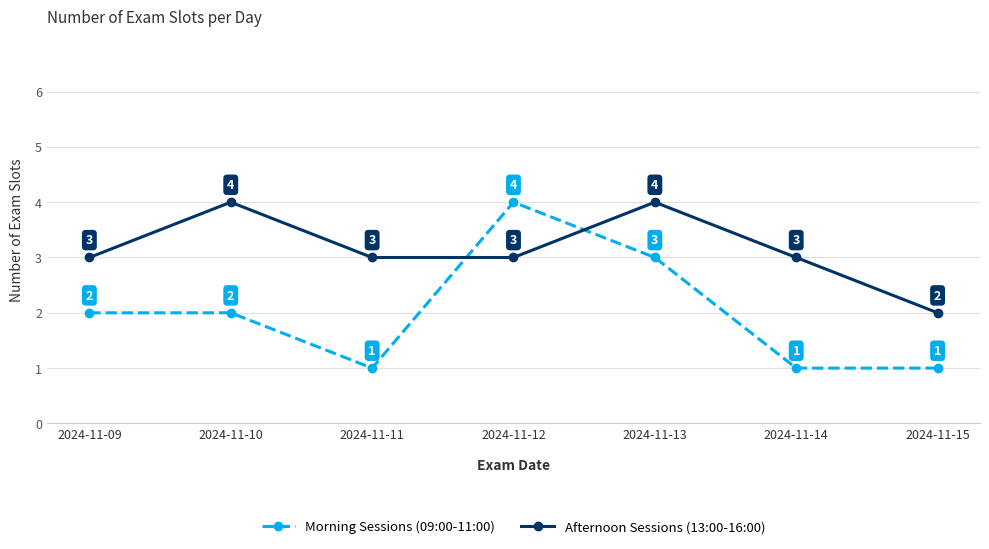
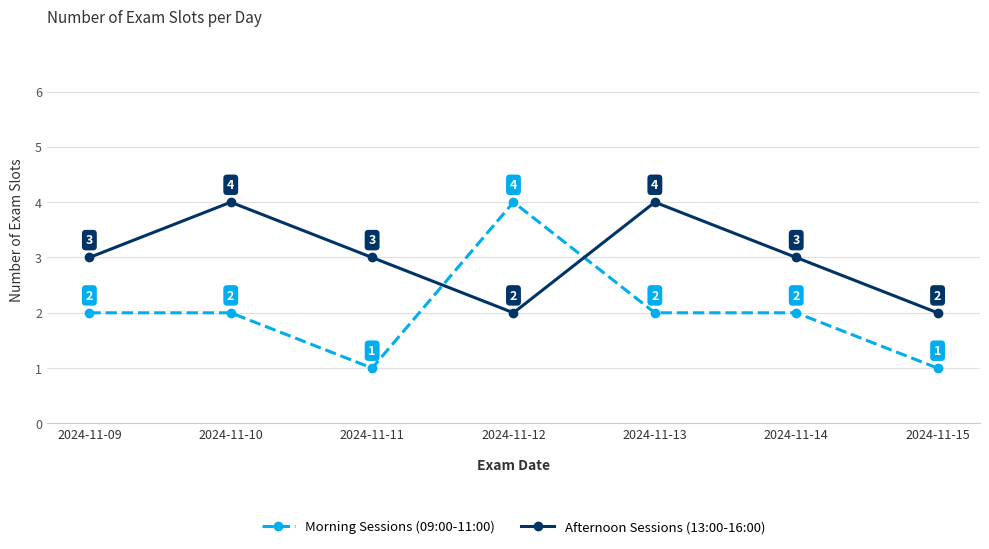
Afternoon Sessions (13:00-16:00), 2024-11-12: 3 -> 2
Morning Sessions (09:00-11:00), 2024-11-13: 3 -> 2
Morning Sessions (09:00-11:00), 2024-11-14: 1 -> 2
